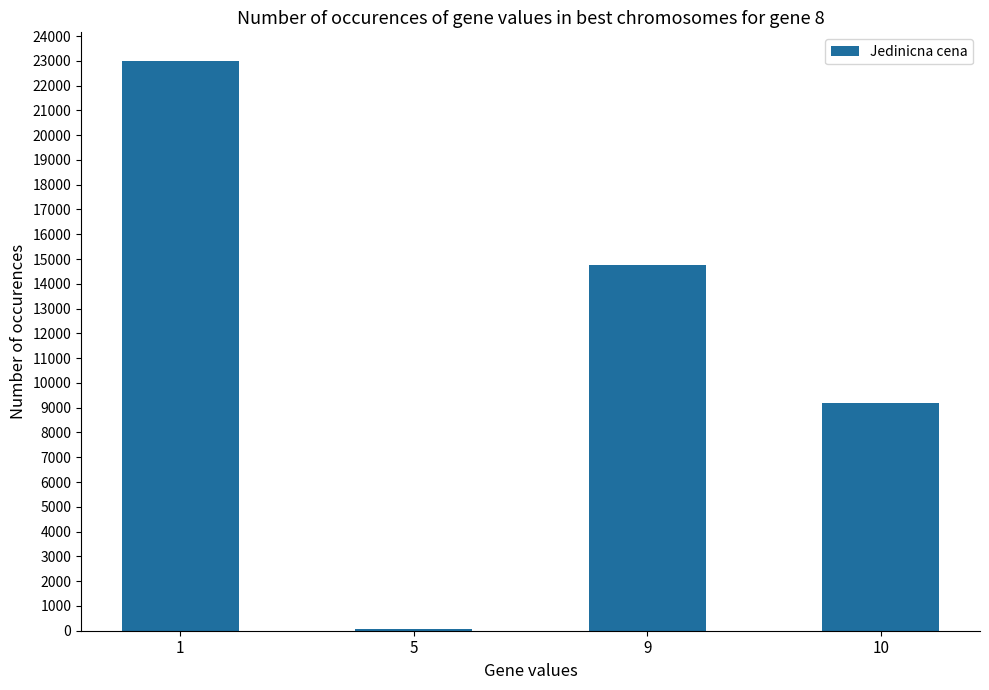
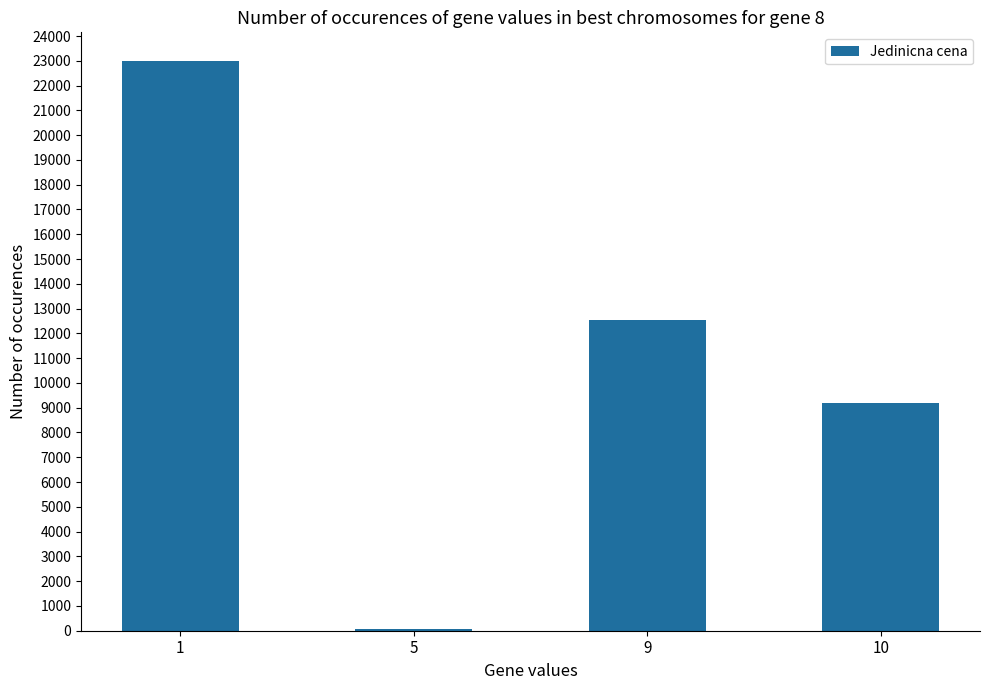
9: 14700 -> 12500
